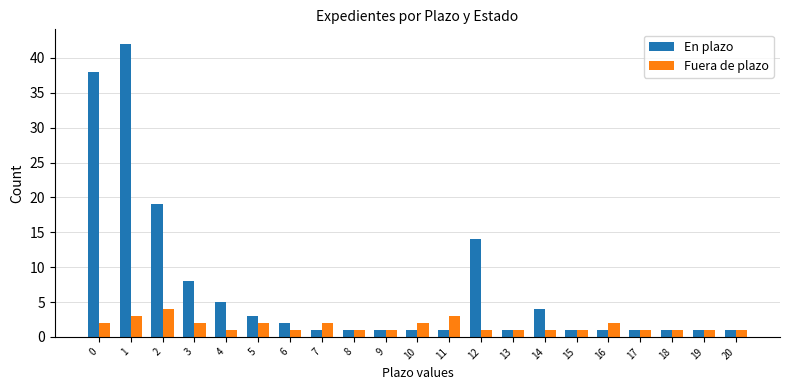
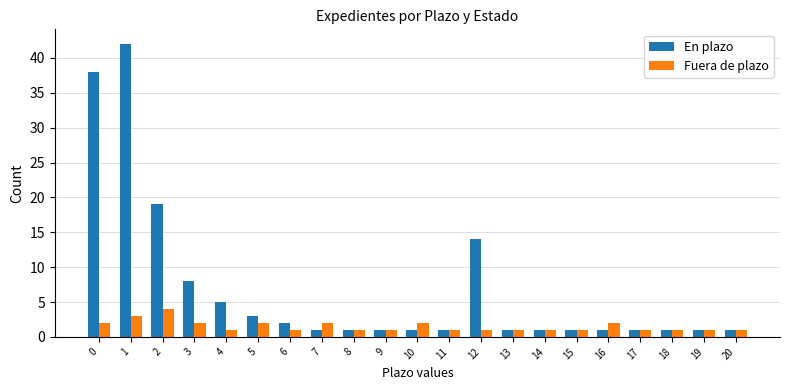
Fuera de plazo, 11: 3 -> 1
En plazo, 14: 4 -> 1
